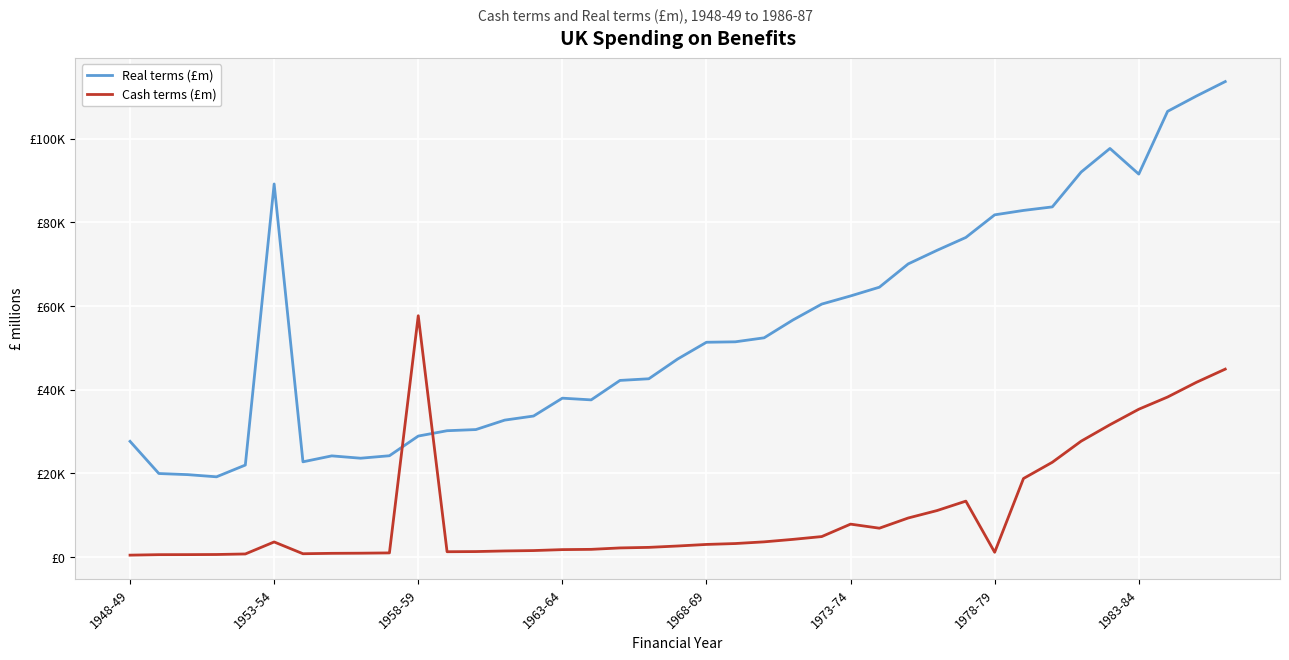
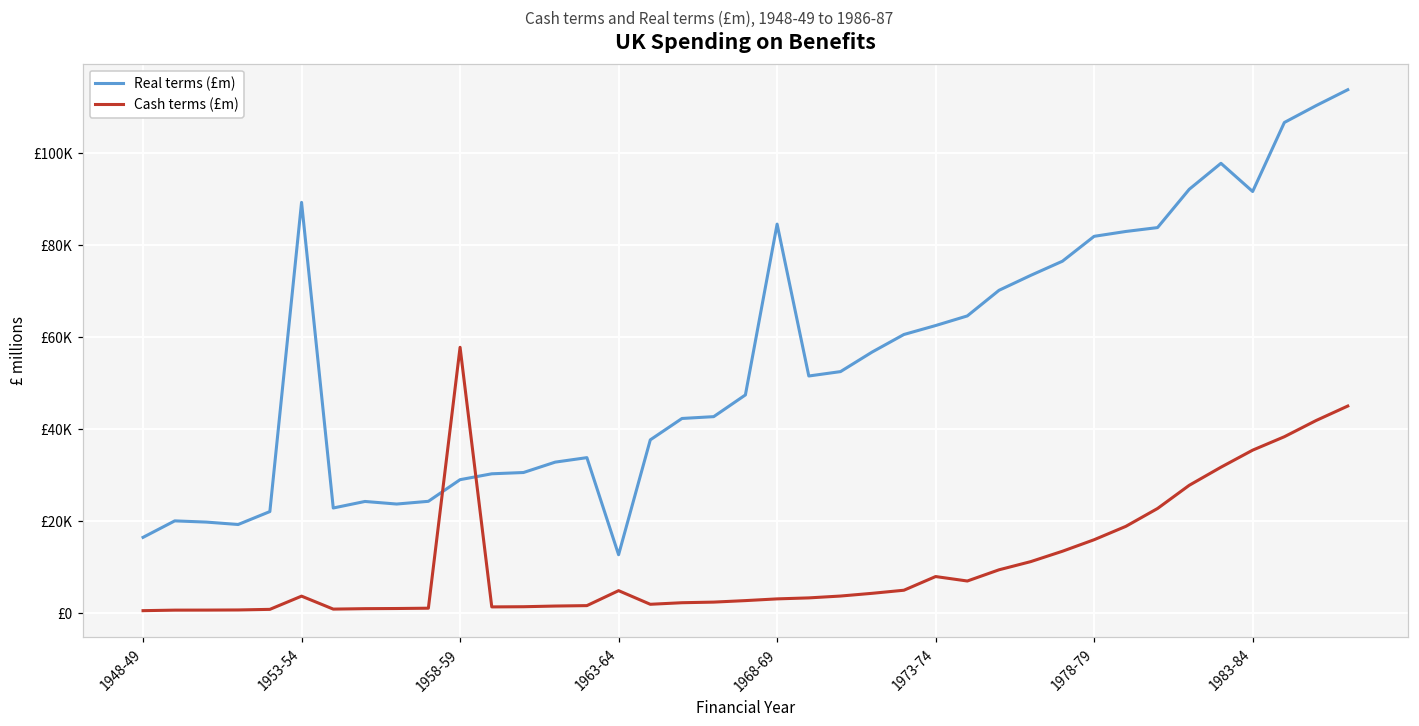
Real terms (£m), 1948-49: £28000 -> £16000
Real terms (£m), 1963-64: £38000 -> £13000
Cash terms (£m), 1963-64: £2000 -> £5000
Real terms (£m), 1968-69: £51000 -> £84000
Cash terms (£m), 1978-79: £1000 -> £16000
